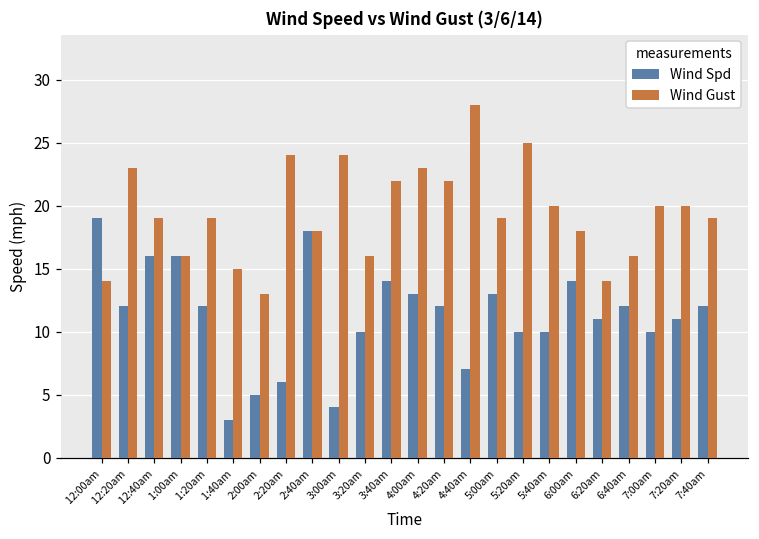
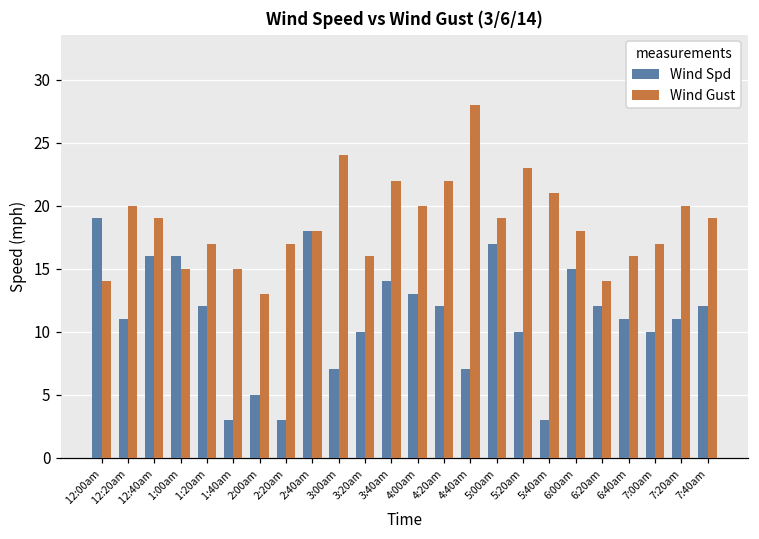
Wind Spd, 12:20am: 12 -> 11
Wind Gust, 12:20am: 23 -> 20
Wind Gust, 1:00am: 16 -> 15
Wind Gust, 1:20am: 19 -> 17
Wind Spd, 2:20am: 6 -> 3
Wind Gust, 2:20am: 24 -> 17
Wind Spd, 3:00am: 4 -> 7
Wind Gust, 4:00am: 23 -> 20
Wind Spd, 5:00am: 13 -> 17
Wind Gust, 5:20am: 25 -> 23
Wind Spd, 5:40am: 10 -> 3
Wind Gust, 5:40am: 20 -> 21
Wind Spd, 6:00am: 14 -> 15
Wind Spd, 6:20am: 11 -> 12
Wind Spd, 6:40am: 12 -> 11
Wind Gust, 7:00am: 20 -> 17
